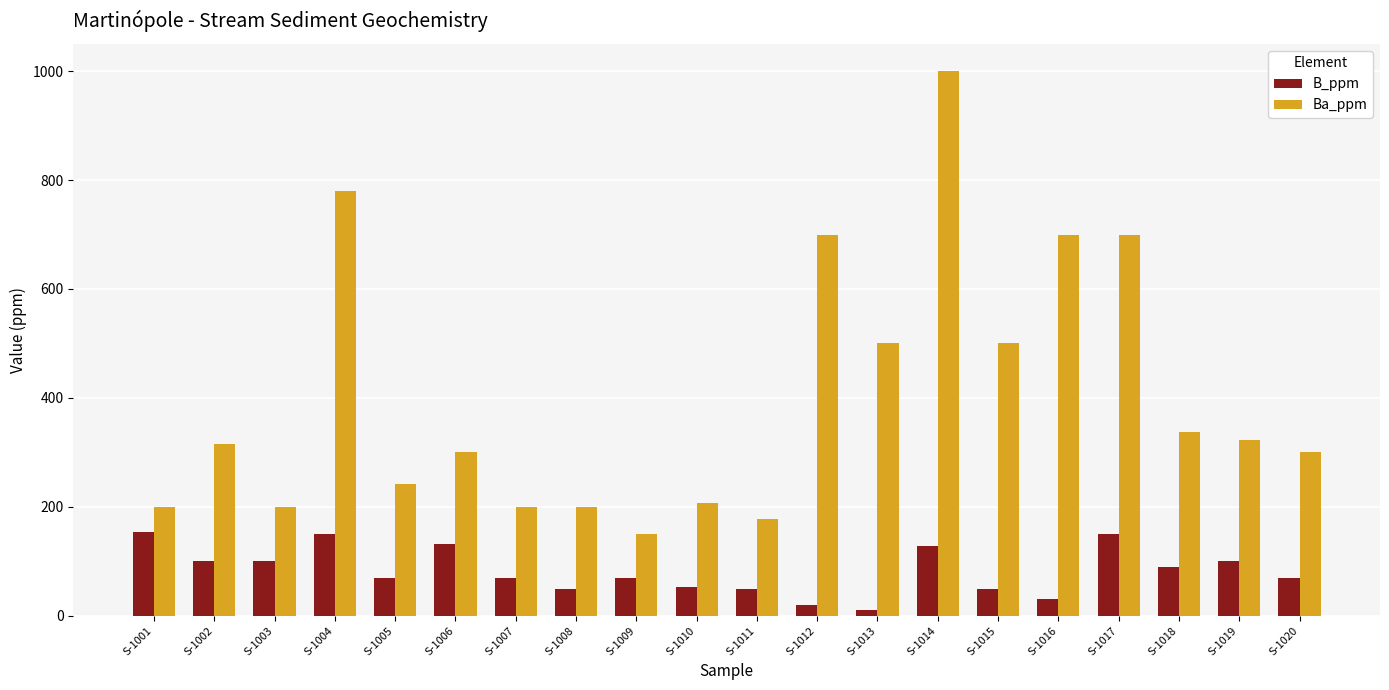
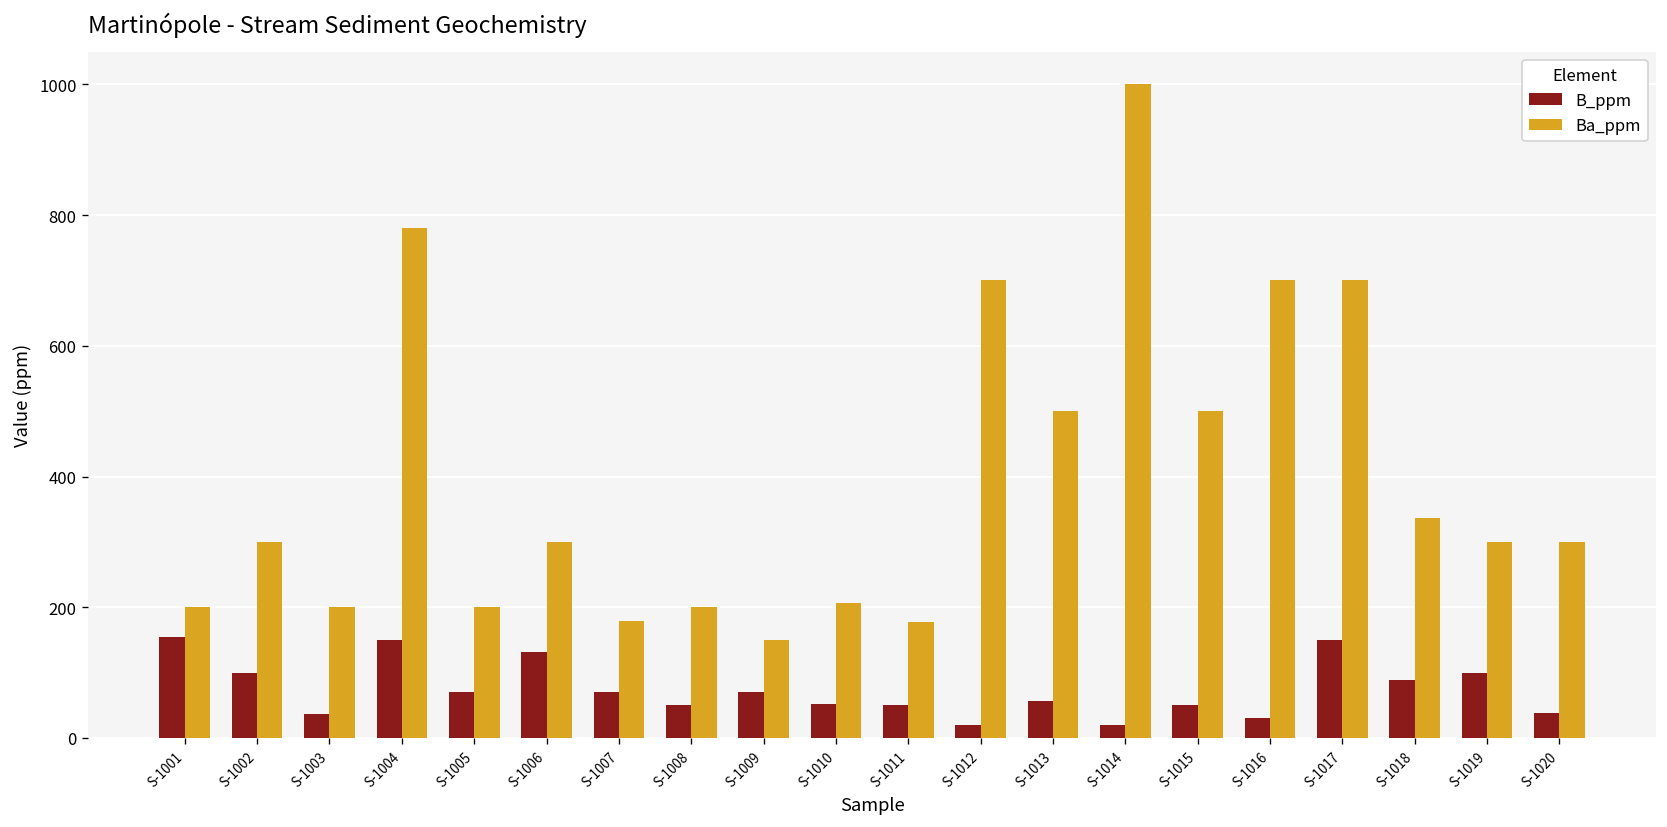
Ba_ppm, S-1002: 320 -> 300
B_ppm, S-1003: 100 -> 40
Ba_ppm, S-1005: 240 -> 200
Ba_ppm, S-1007: 200 -> 180
B_ppm, S-1013: 10 -> 60
B_ppm, S-1014: 130 -> 20
Ba_ppm, S-1019: 320 -> 300
B_ppm, S-1020: 70 -> 40
